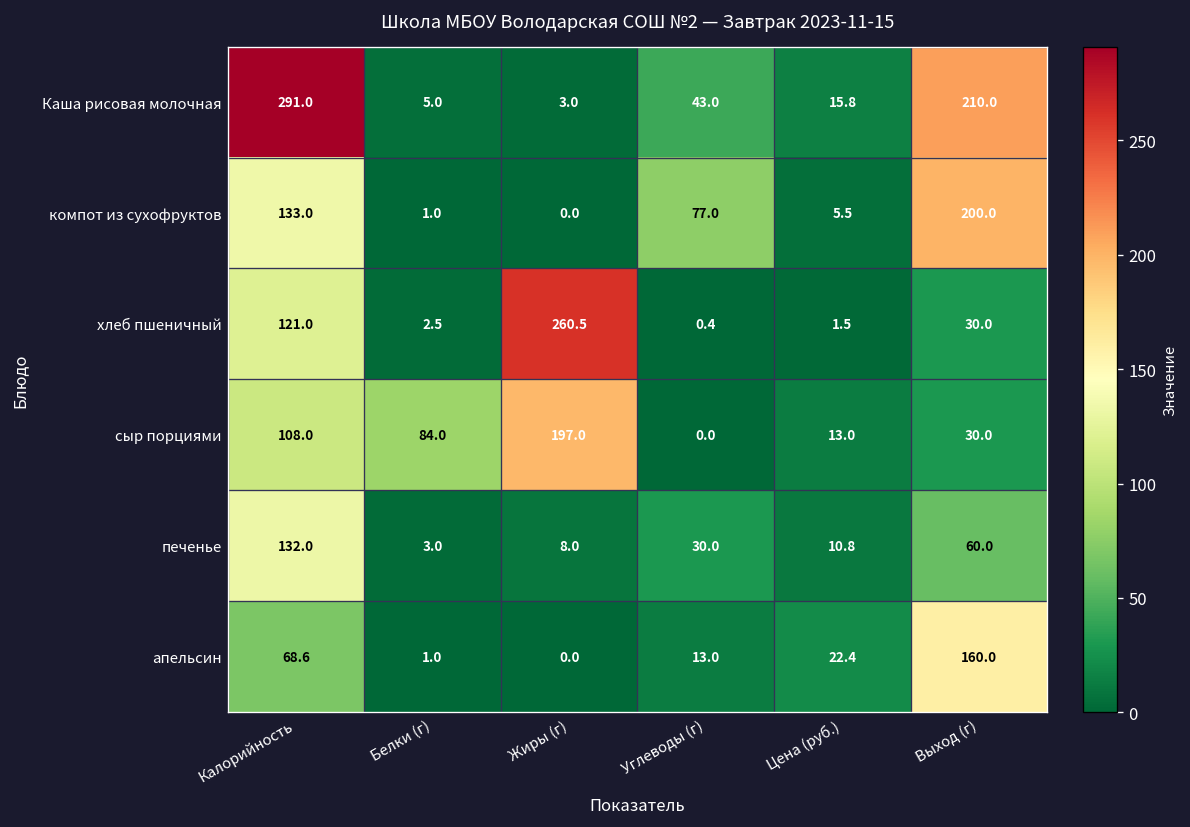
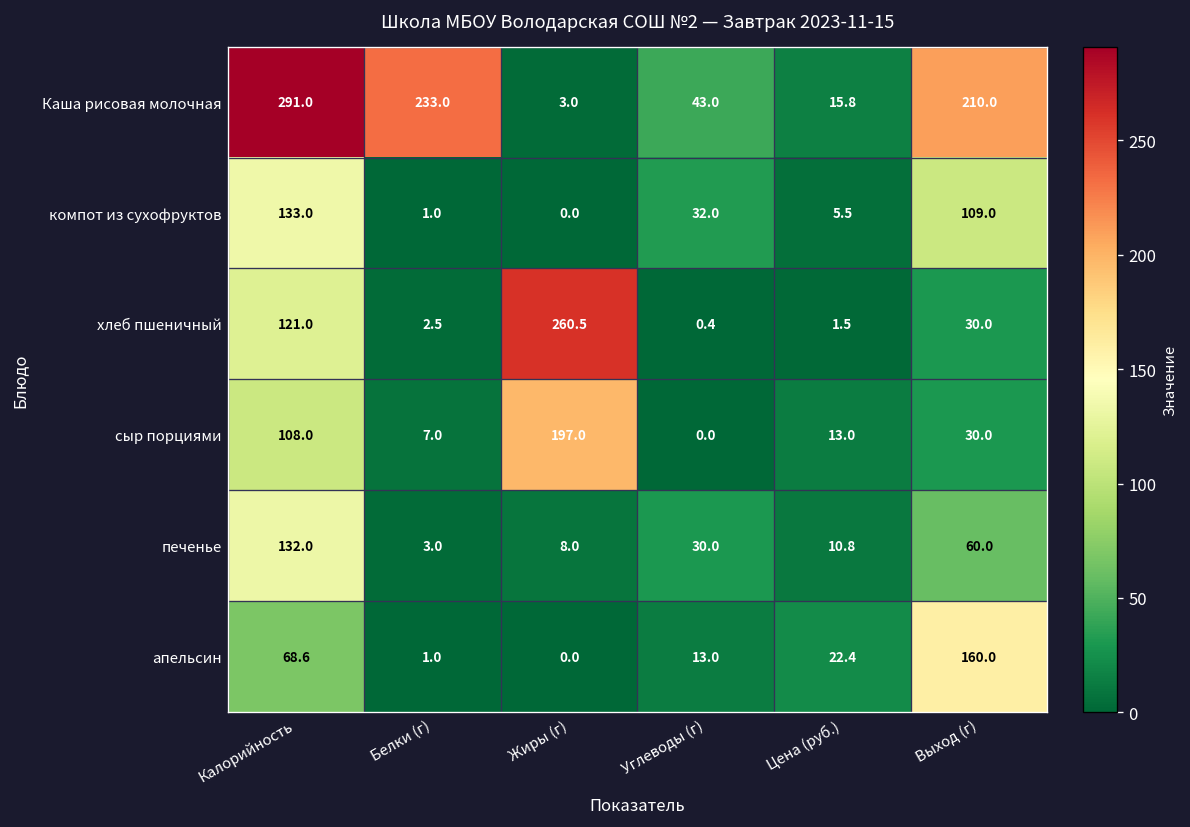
Каша рисовая молочная, Белки (г): 5.0 -> 233.0
компот из сухофруктов, Углеводы (г): 77.0 -> 32.0
компот из сухофруктов, Выход (г): 200.0 -> 109.0
сыр порциями, Белки (г): 84.0 -> 7.0
